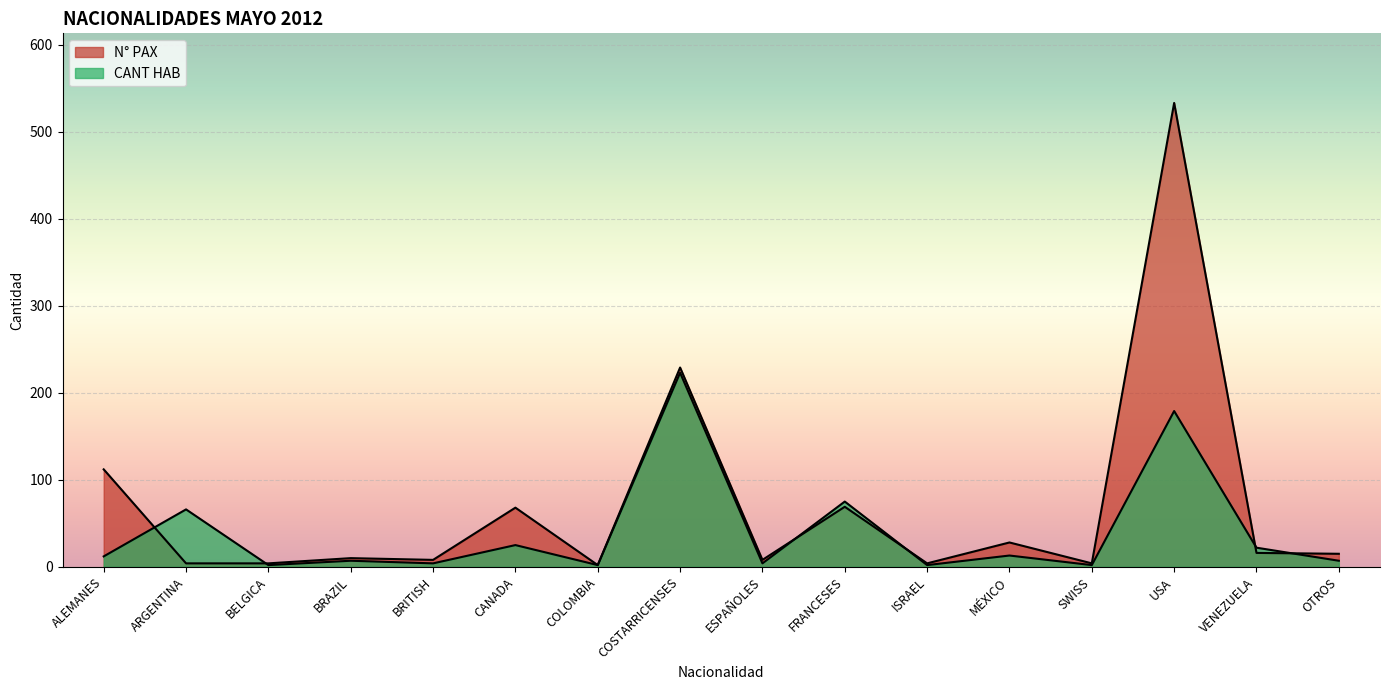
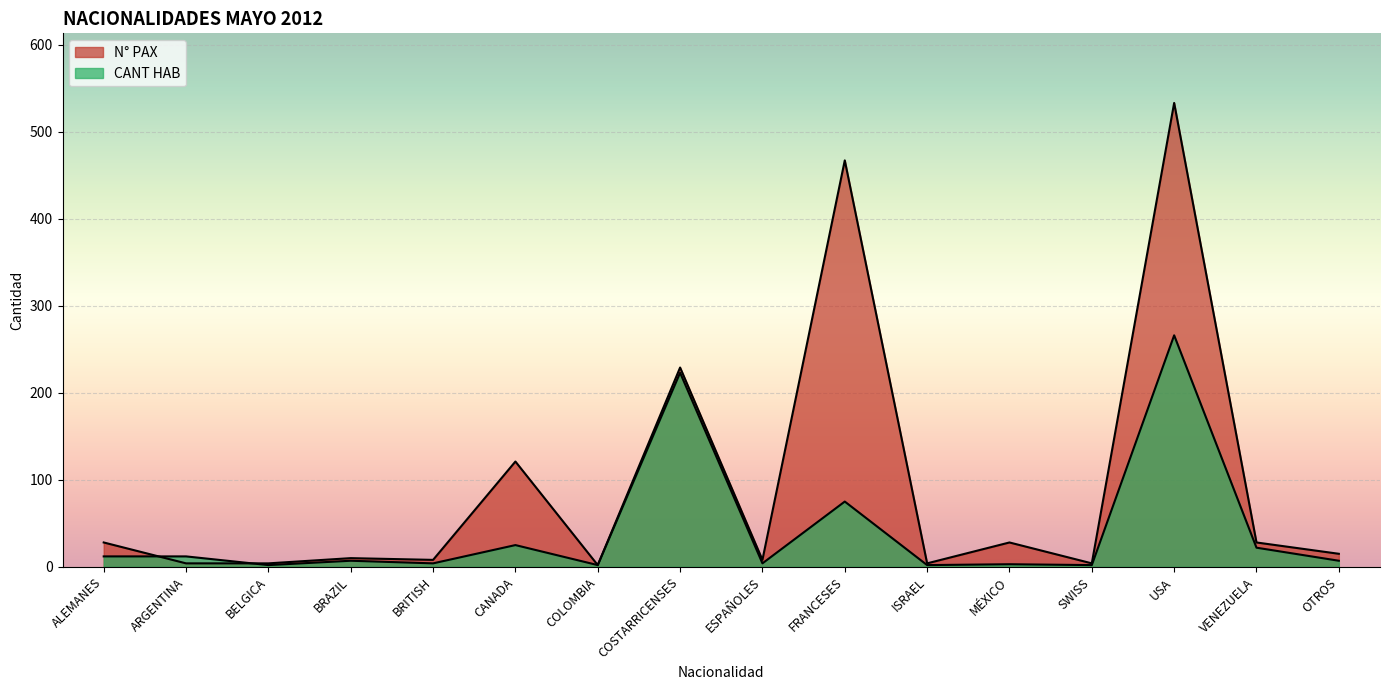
N° PAX, ALEMANES: 110 -> 30
CANT HAB, ARGENTINA: 70 -> 10
N° PAX, CANADA: 70 -> 120
N° PAX, FRANCESES: 70 -> 470
CANT HAB, MÉXICO: 10 -> 0
CANT HAB, USA: 180 -> 270
N° PAX, VENEZUELA: 20 -> 30
